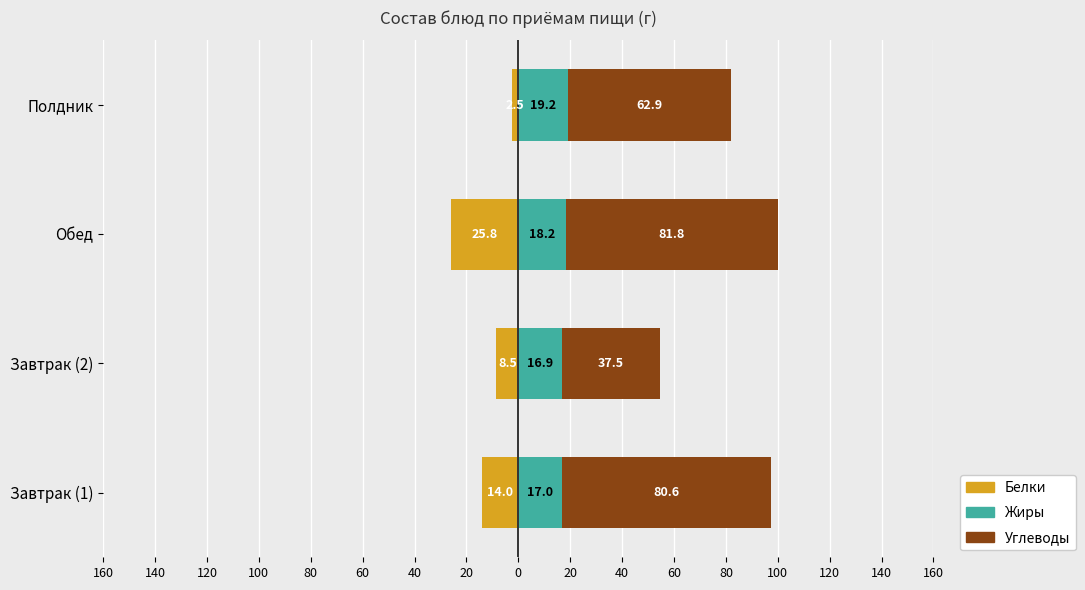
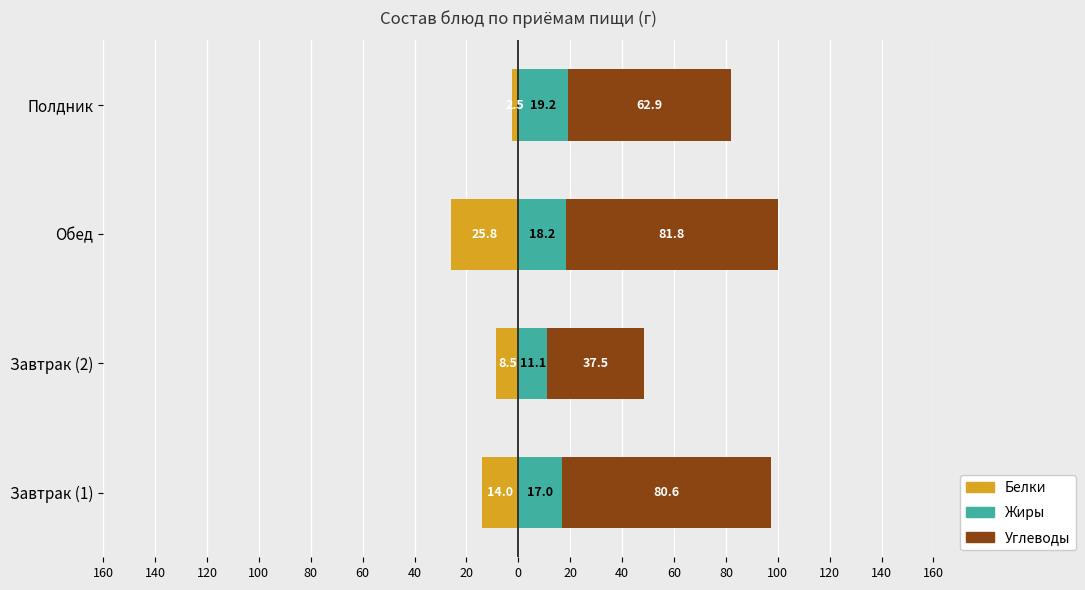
Жиры, Завтрак (2): 16.9 -> 11.1
